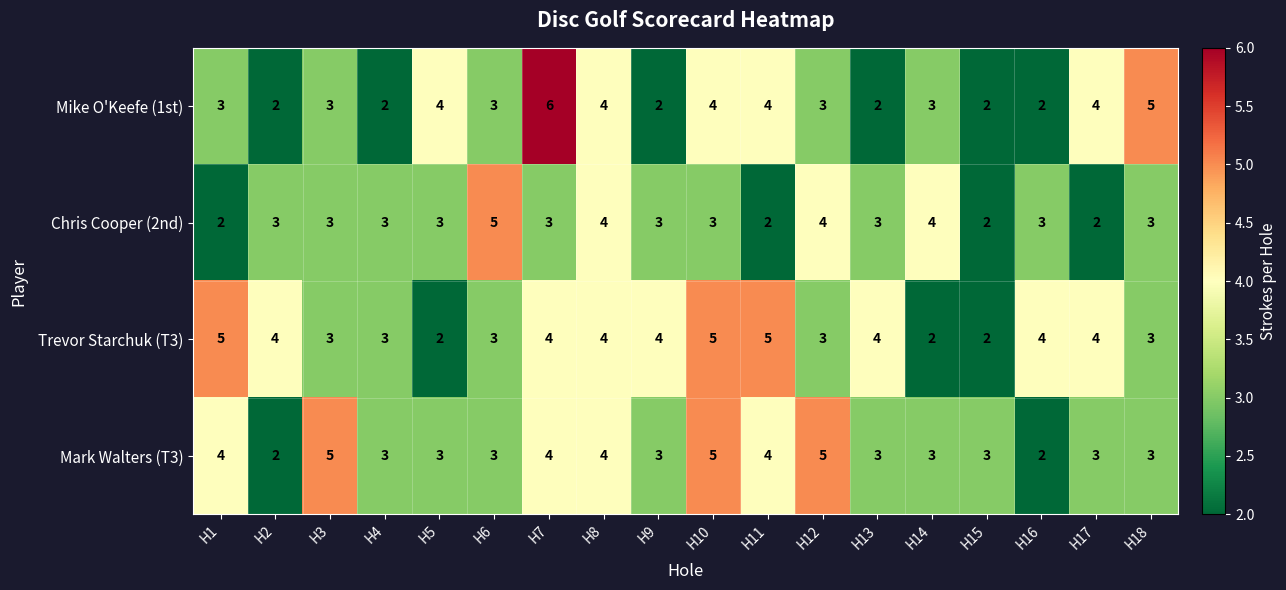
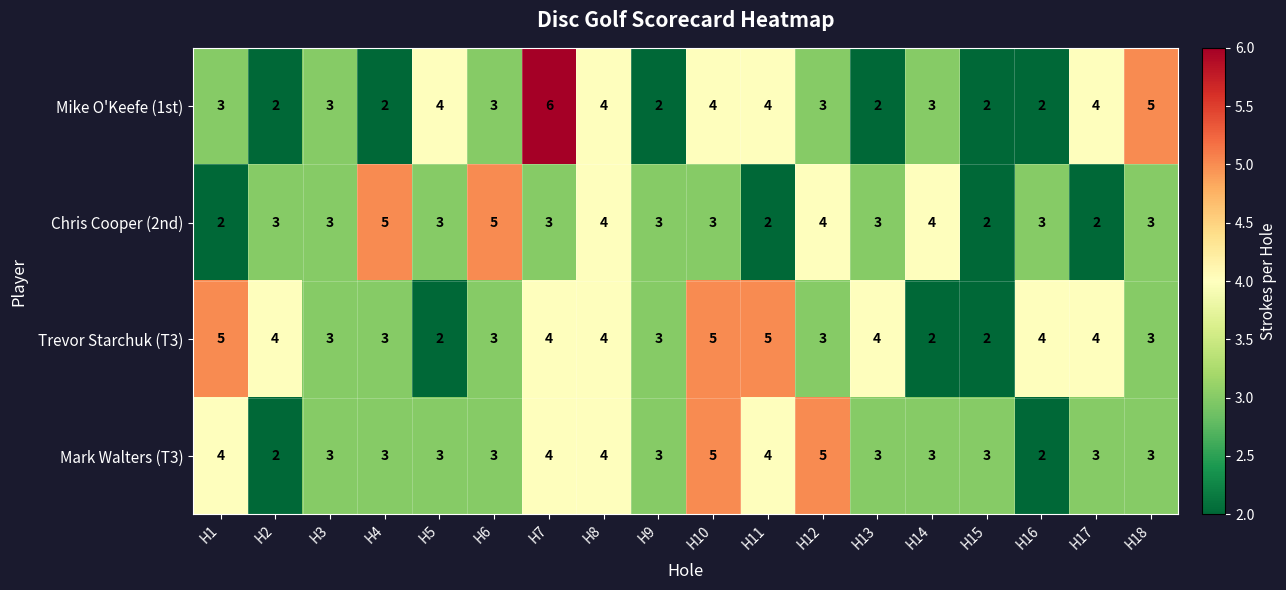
Chris Cooper (2nd), H4: 3 -> 5
Trevor Starchuk (T3), H9: 4 -> 3
Mark Walters (T3), H3: 5 -> 3
